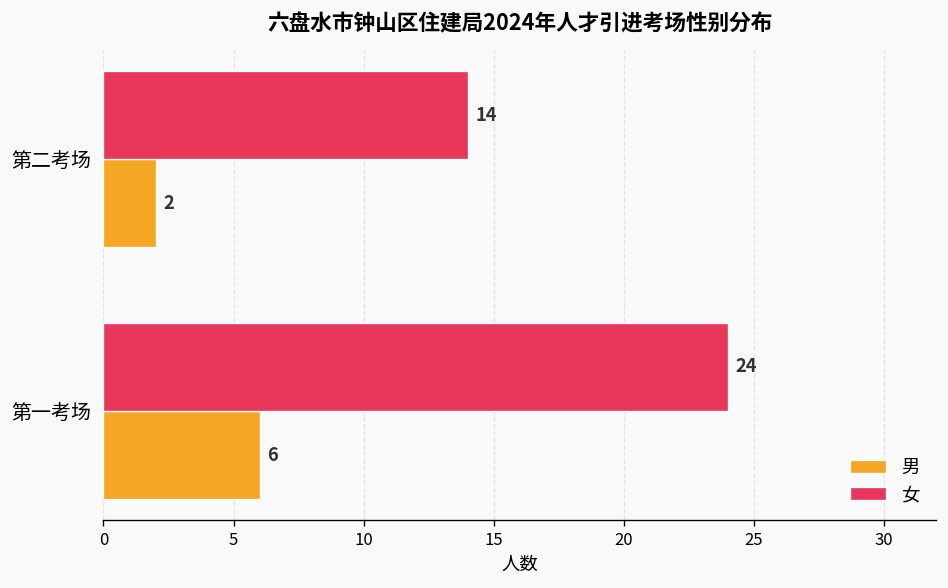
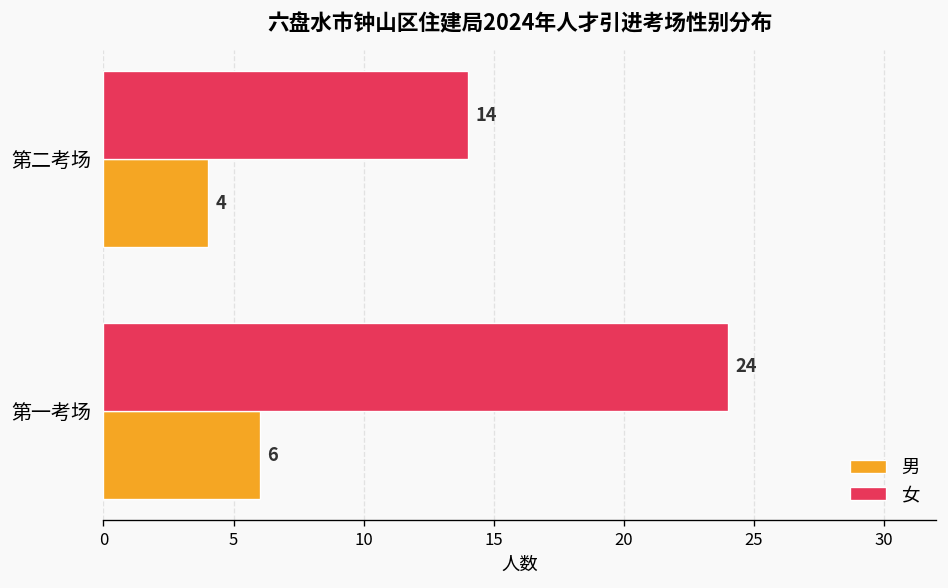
男, 第二考场: 2 -> 4
